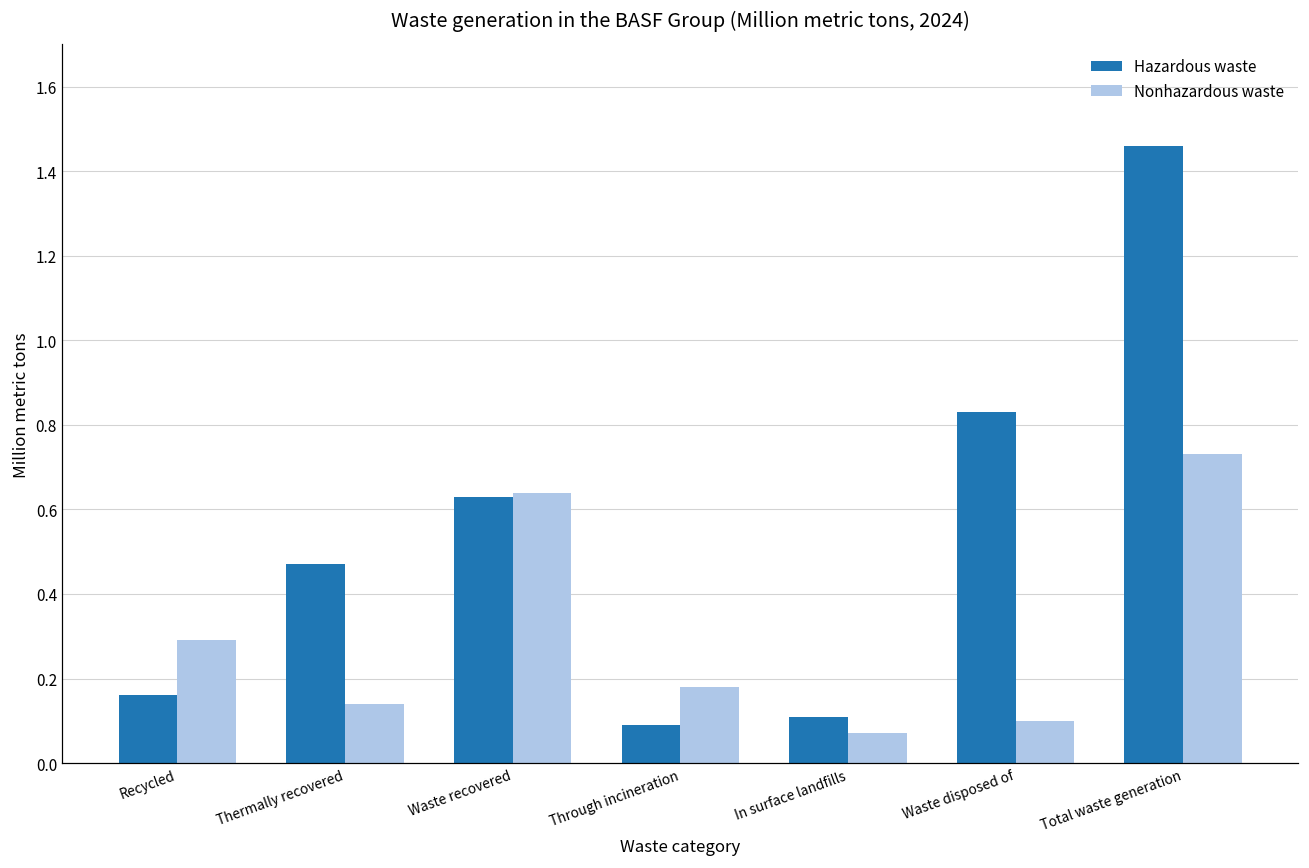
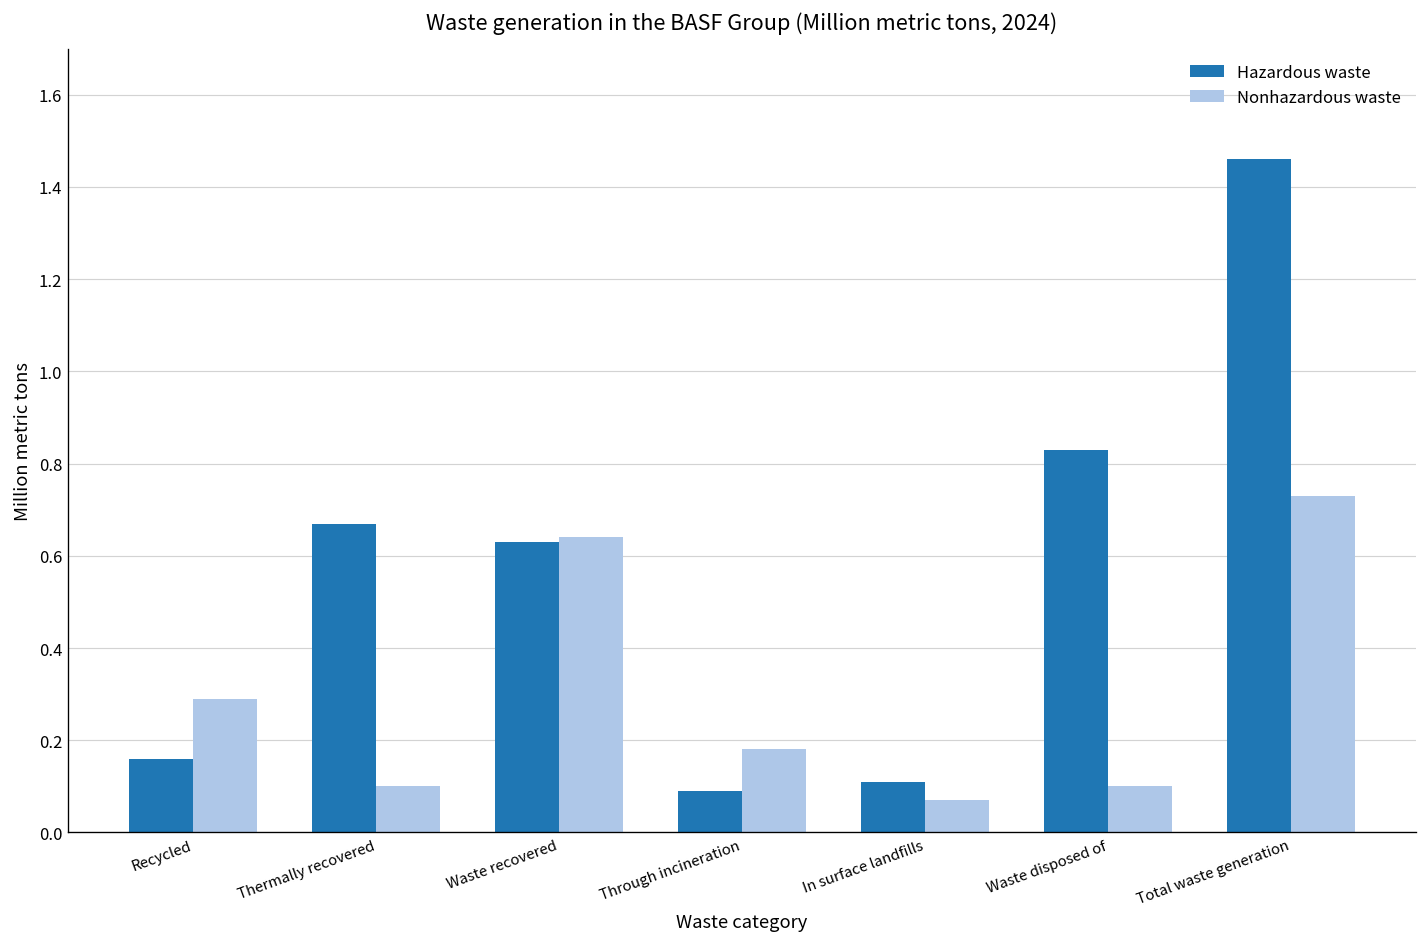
Hazardous waste, Thermally recovered: 0.47 -> 0.67
Nonhazardous waste, Thermally recovered: 0.14 -> 0.10
